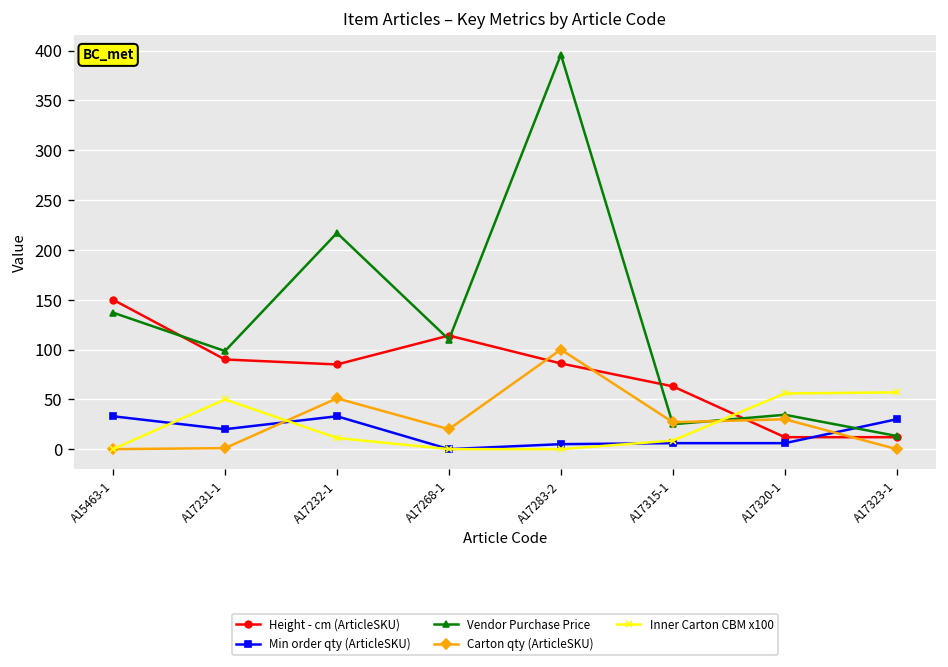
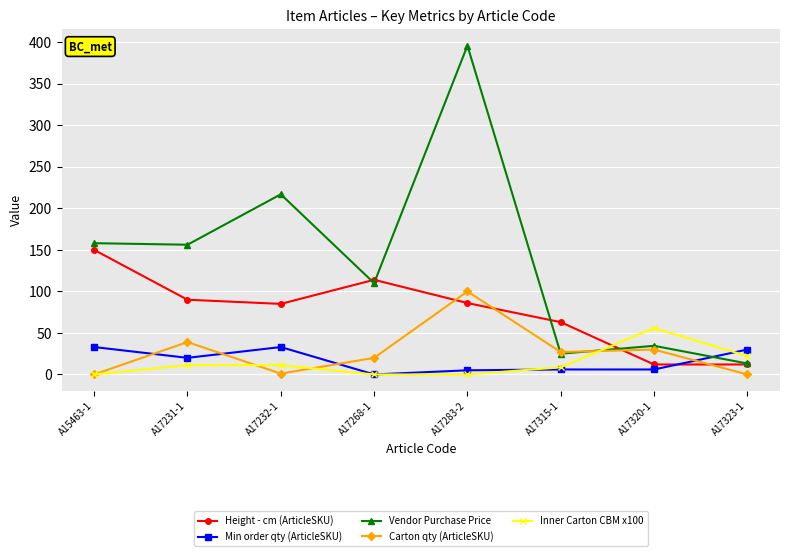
Vendor Purchase Price, A15463-1: 140 -> 160
Vendor Purchase Price, A17231-1: 100 -> 160
Carton qty (ArticleSKU), A17231-1: 0 -> 40
Inner Carton CBM x100, A17231-1: 50 -> 10
Carton qty (ArticleSKU), A17232-1: 50 -> 0
Inner Carton CBM x100, A17323-1: 60 -> 20
